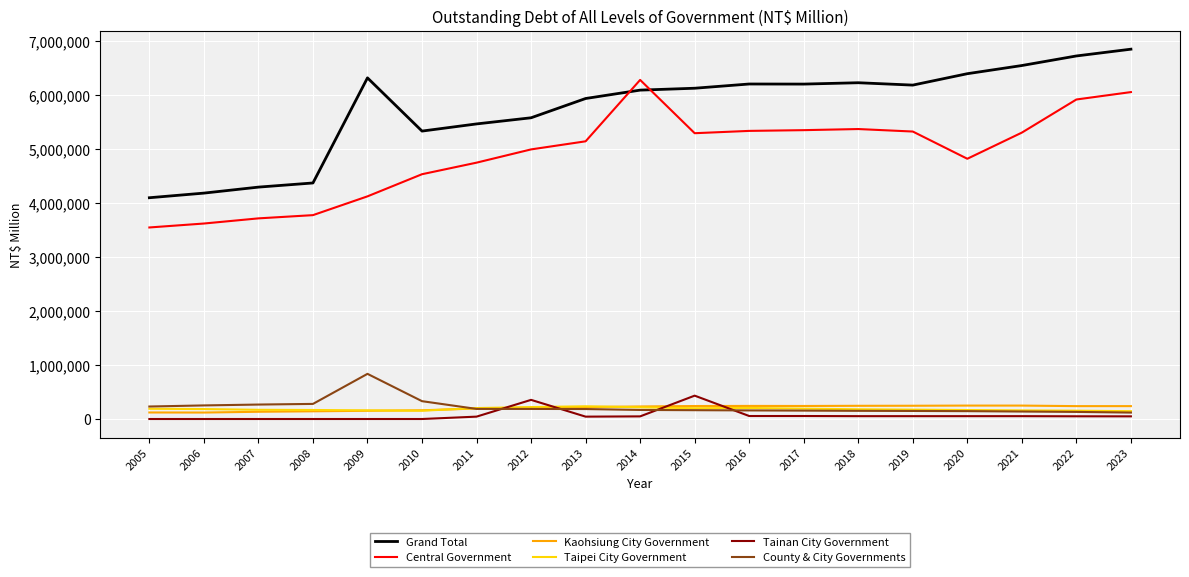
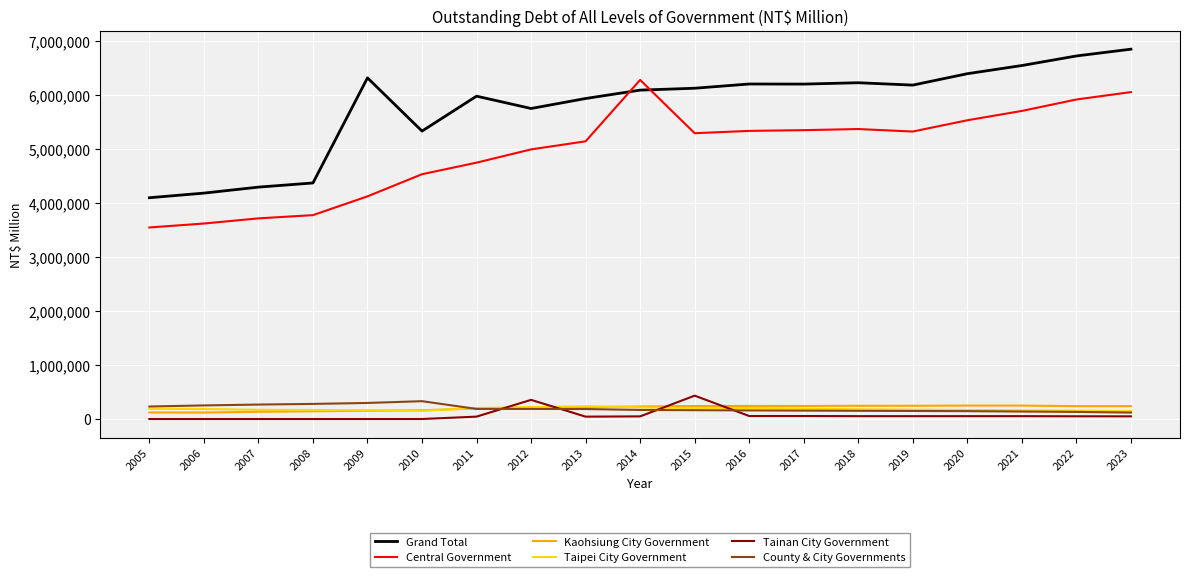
County & City Governments, 2009: 800,000 -> 300,000
Grand Total, 2011: 5,500,000 -> 6,000,000
Grand Total, 2012: 5,600,000 -> 5,800,000
Central Government, 2020: 4,800,000 -> 5,500,000
Central Government, 2021: 5,300,000 -> 5,700,000
